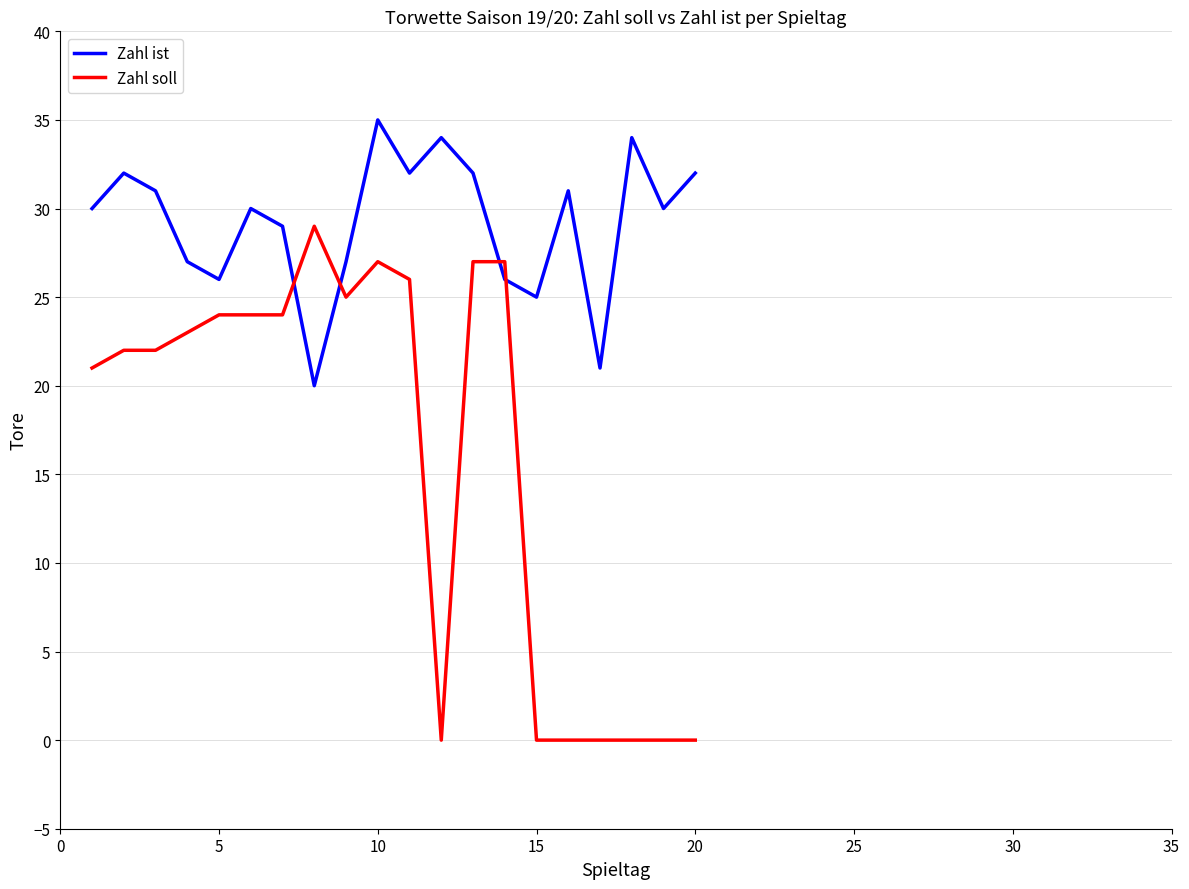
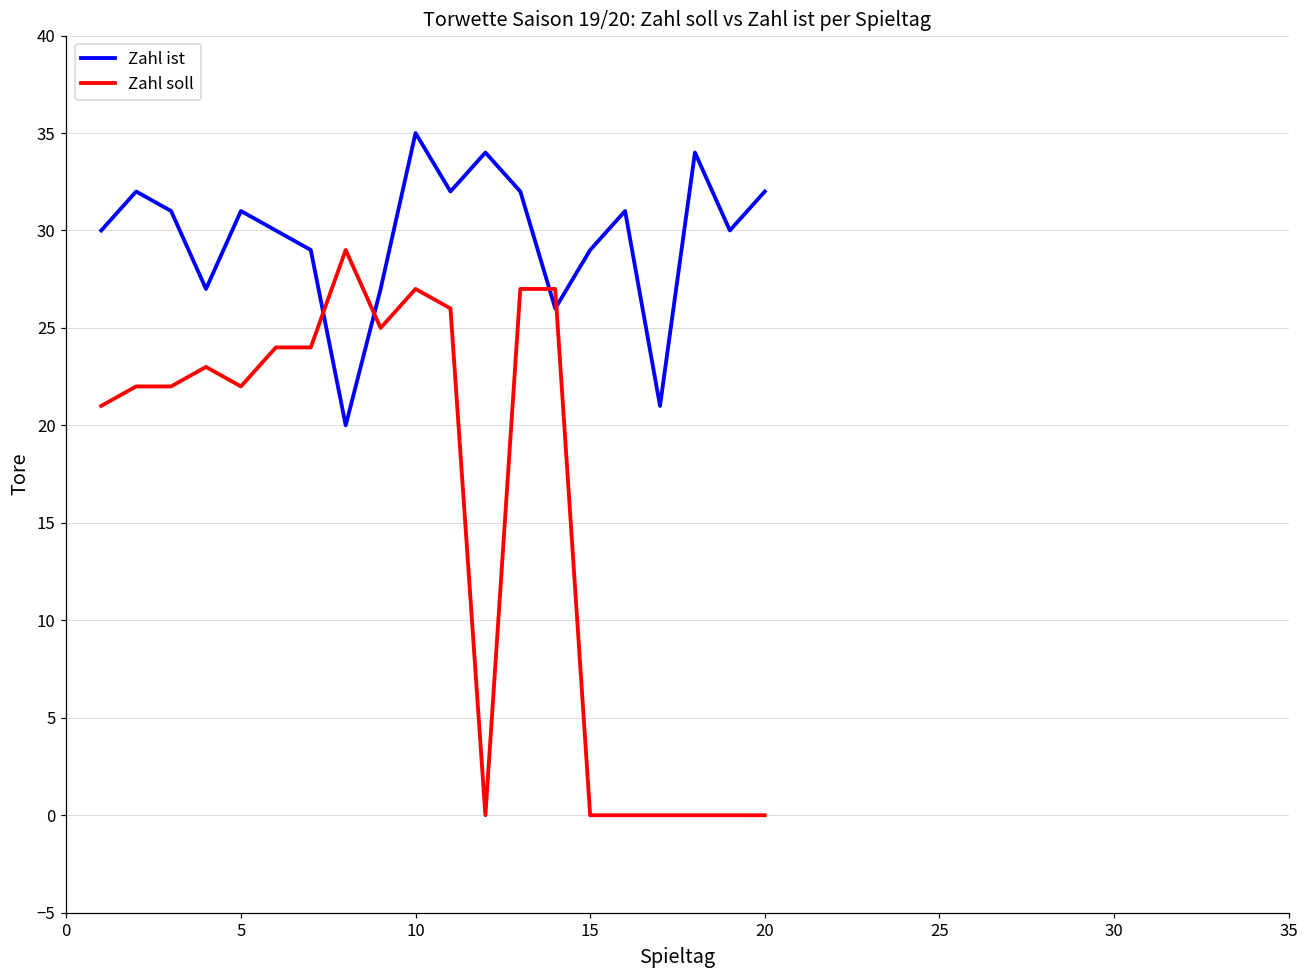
Zahl ist, 5: 26 -> 31
Zahl soll, 5: 24 -> 22
Zahl ist, 15: 25 -> 29
